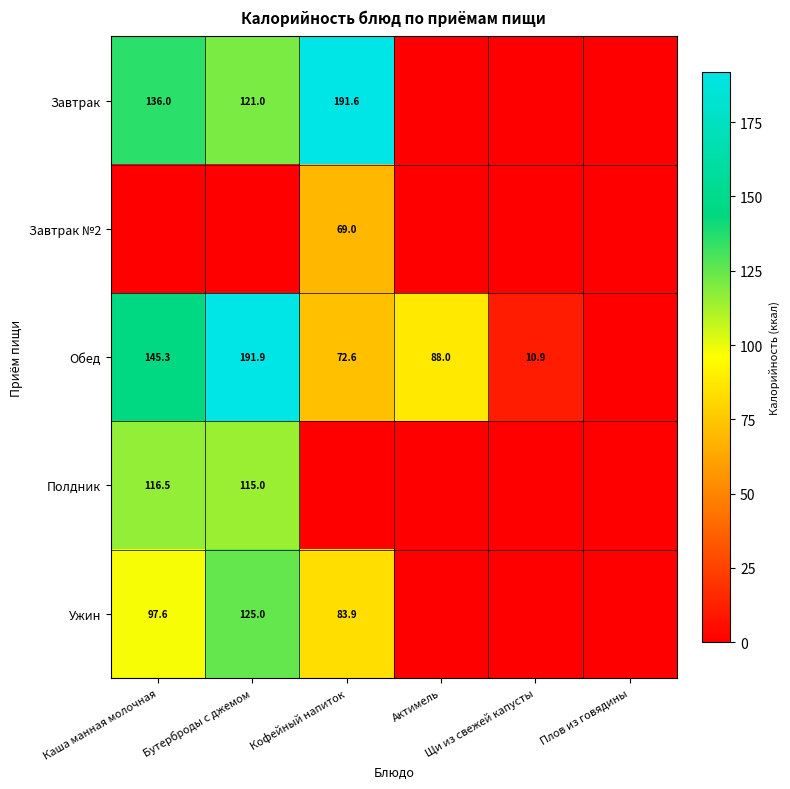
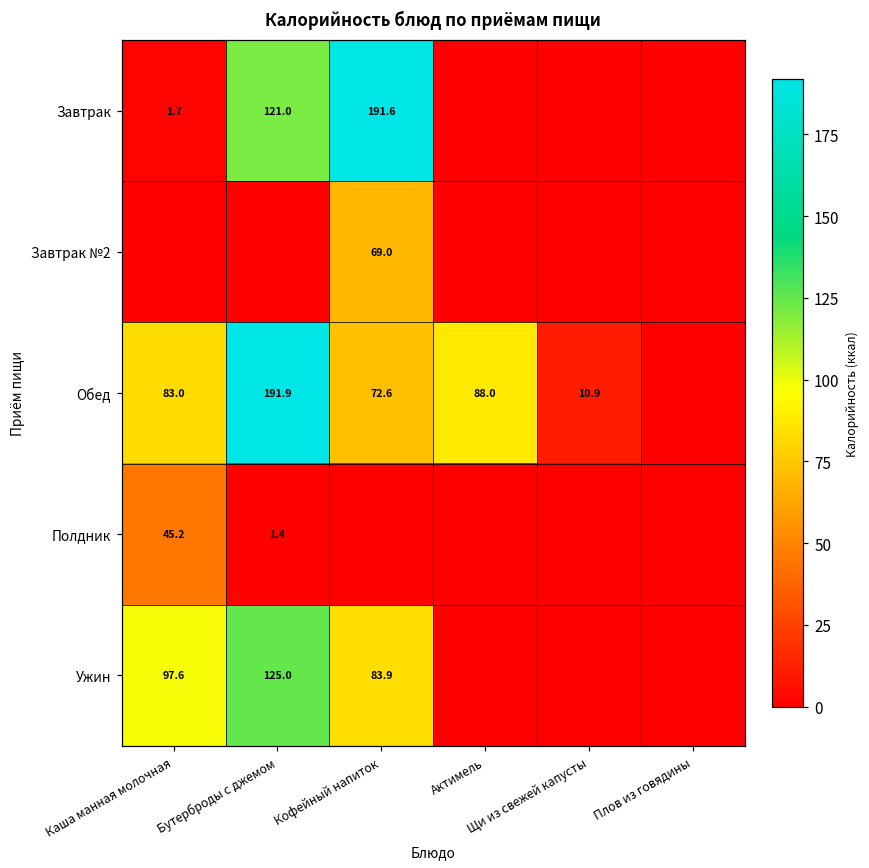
Завтрак, Каша манная молочная: 136.0 -> 1.7
Обед, Каша манная молочная: 145.3 -> 83.0
Полдник, Каша манная молочная: 116.5 -> 45.2
Полдник, Бутерброды с джемом: 115.0 -> 1.4
